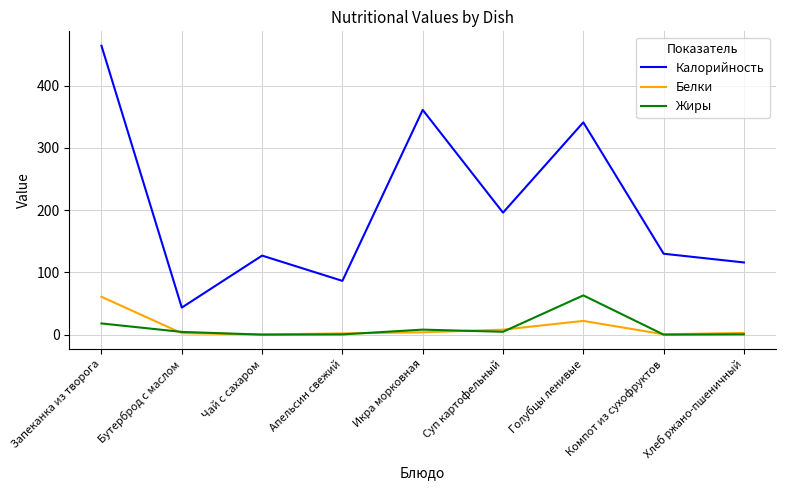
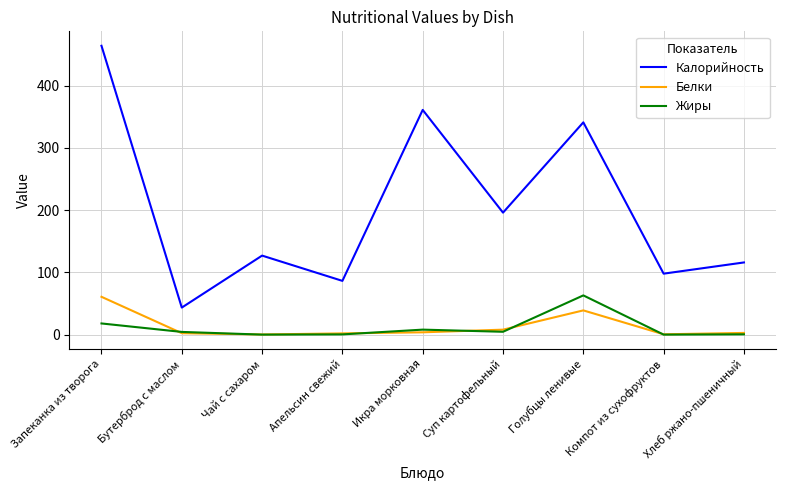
Белки, Голубцы ленивые: 20 -> 40
Калорийность, Компот из сухофруктов: 130 -> 100
